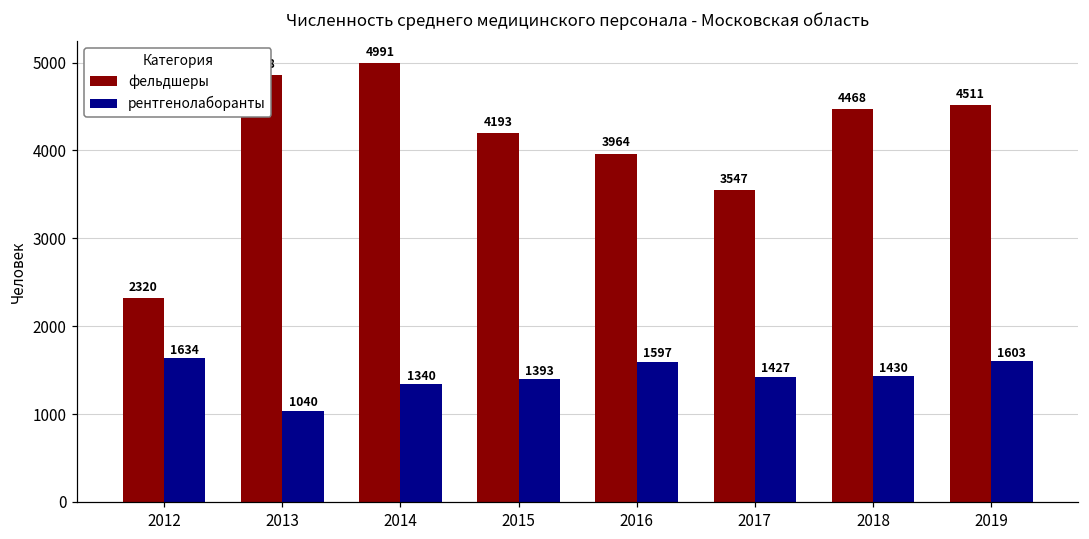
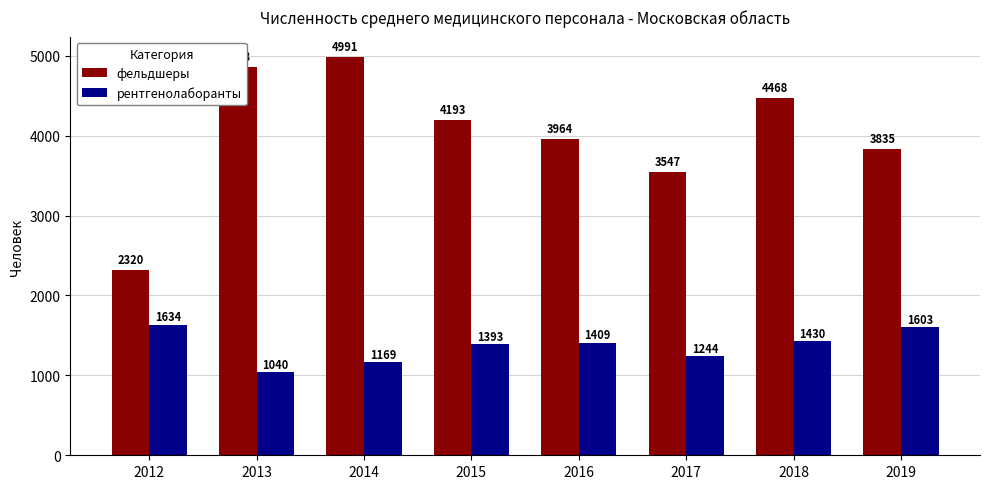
рентгенолаборанты, 2014: 1340 -> 1169
рентгенолаборанты, 2016: 1597 -> 1409
рентгенолаборанты, 2017: 1427 -> 1244
фельдшеры, 2019: 4511 -> 3835
